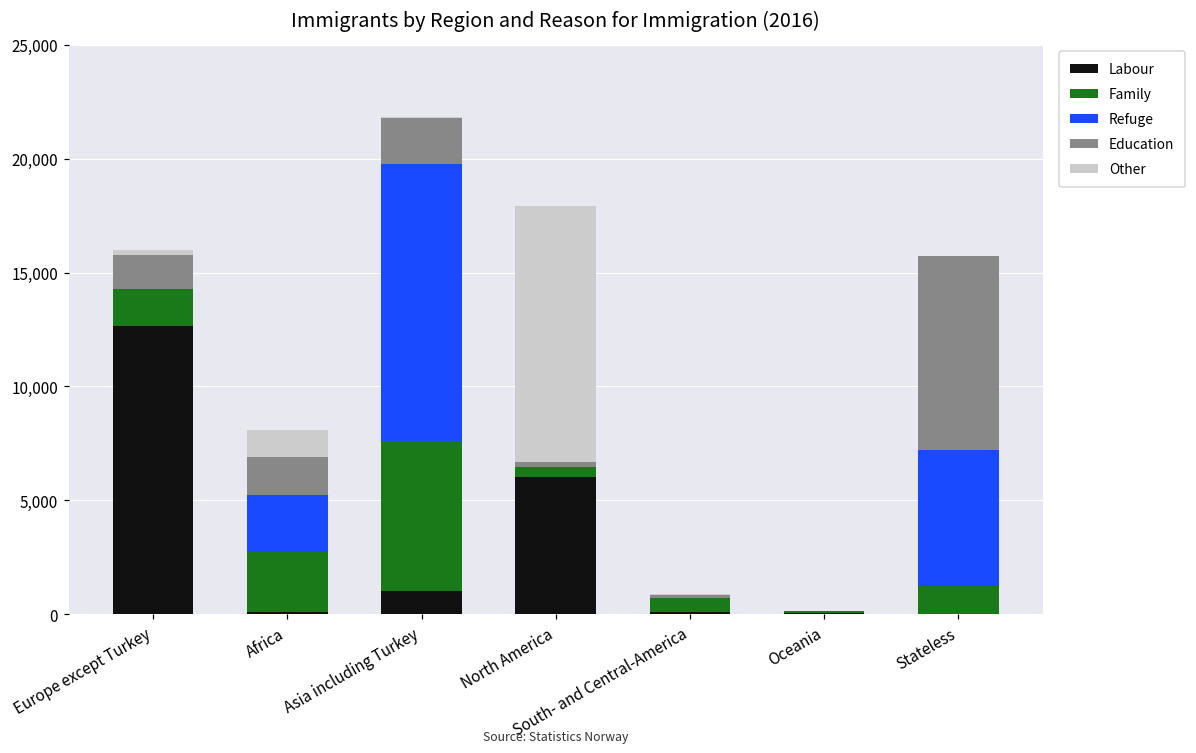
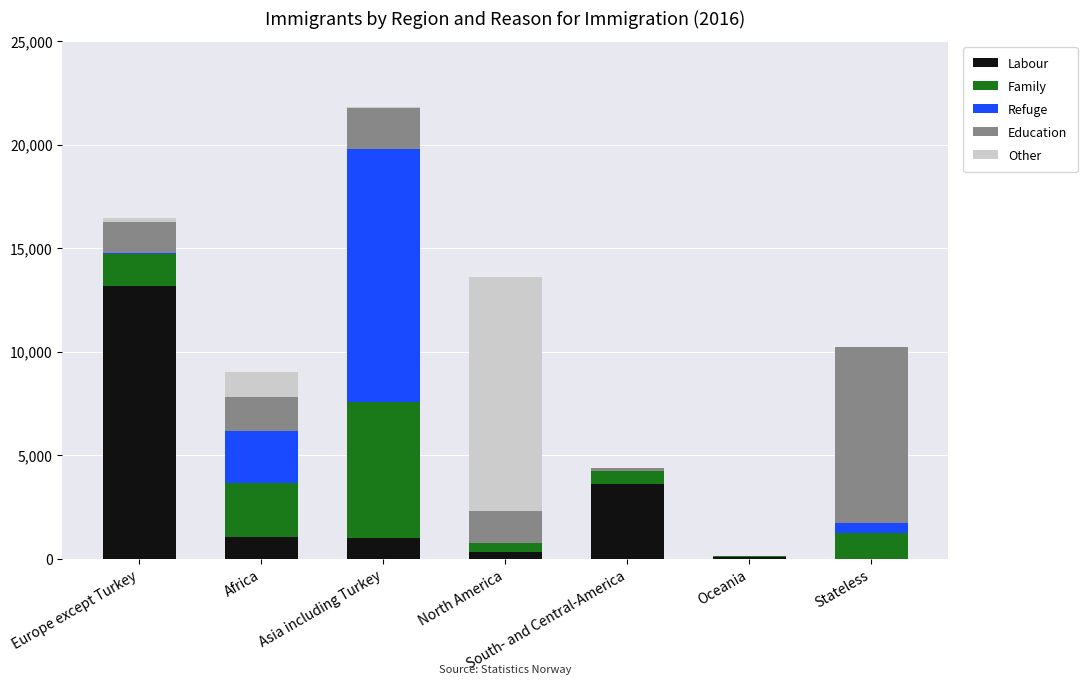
Labour, Europe except Turkey: 12,700 -> 13,200
Labour, Africa: 100 -> 1,100
Labour, North America: 6,000 -> 400
Education, North America: 200 -> 1,600
Labour, South- and Central-America: 100 -> 3,600
Refuge, Stateless: 6,000 -> 500
